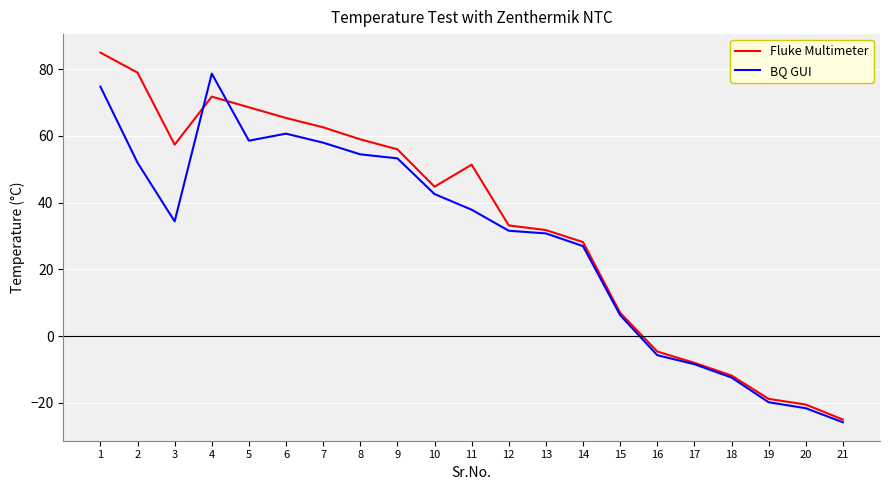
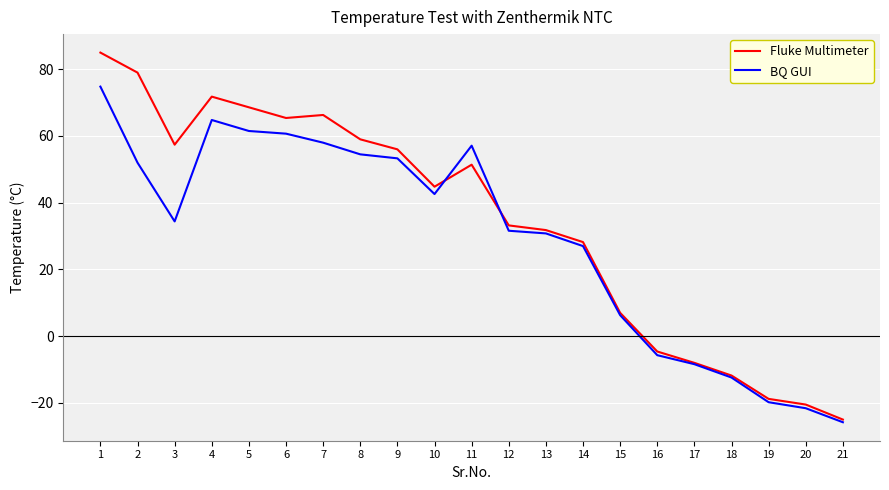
BQ GUI, 4: 79 -> 65
BQ GUI, 5: 59 -> 62
Fluke Multimeter, 7: 63 -> 66
BQ GUI, 11: 38 -> 57
